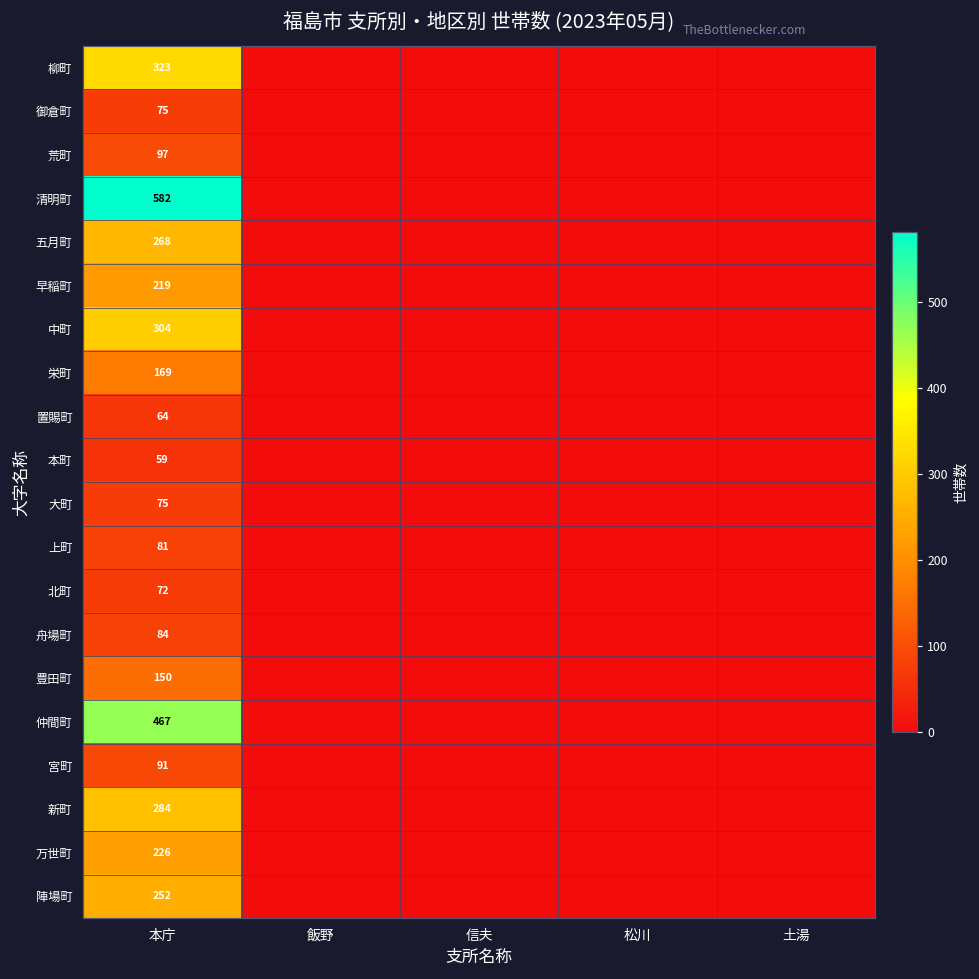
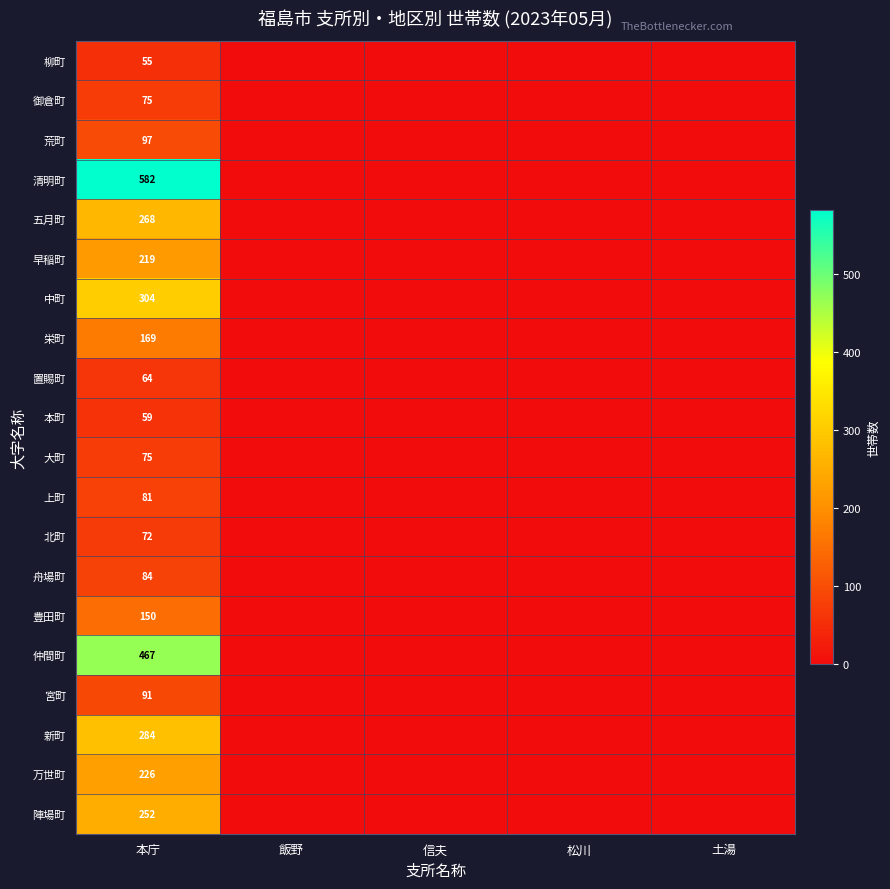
柳町, 本庁: 323 -> 55
